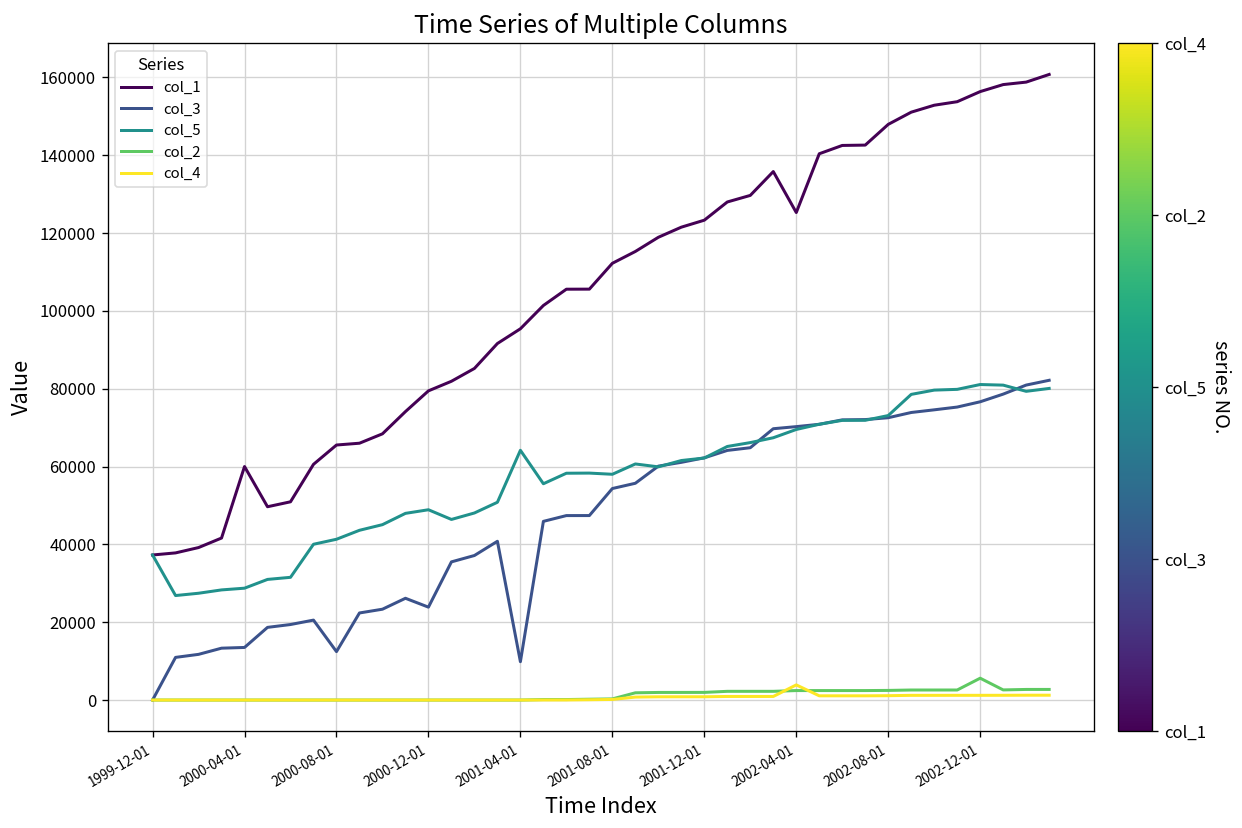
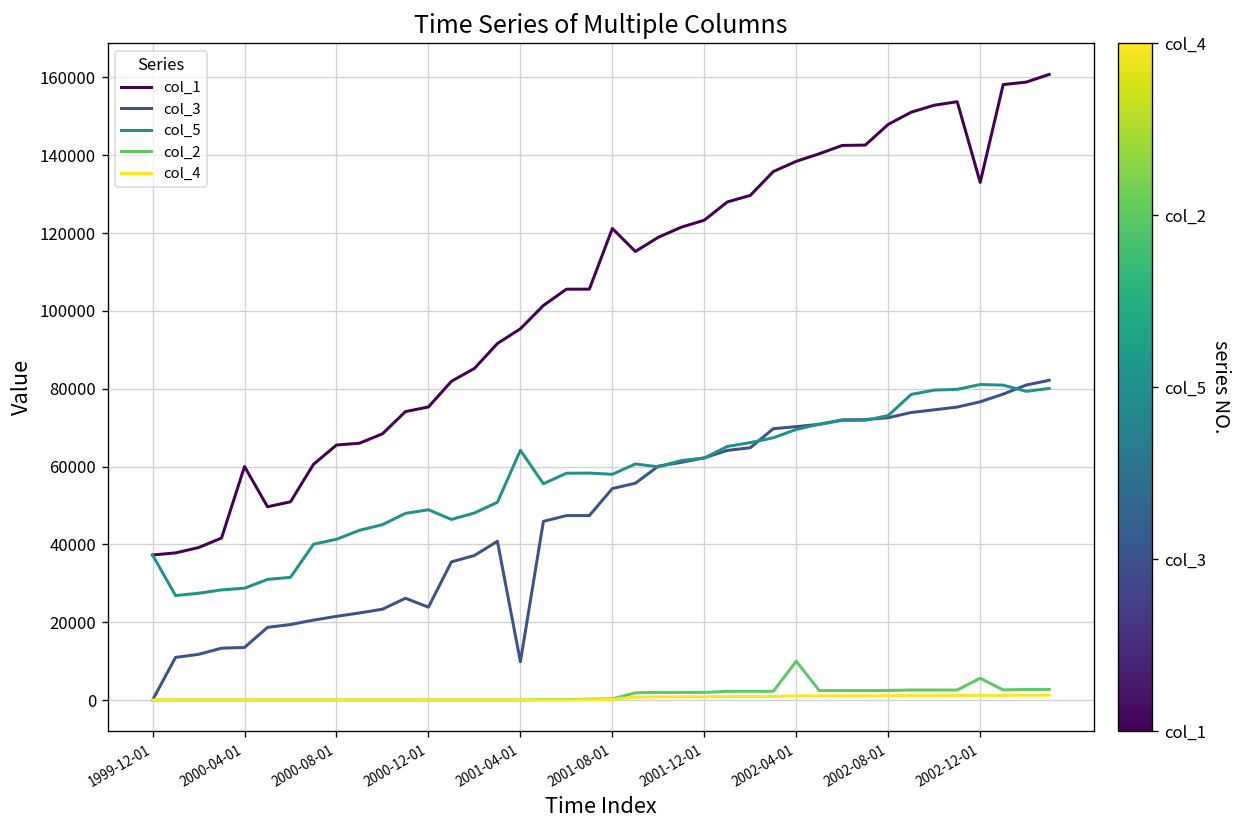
col_3, 2000-08-01: 12000 -> 22000
col_1, 2000-12-01: 79000 -> 75000
col_1, 2001-08-01: 112000 -> 121000
col_1, 2002-04-01: 125000 -> 138000
col_2, 2002-04-01: 2000 -> 10000
col_4, 2002-04-01: 4000 -> 1000
col_1, 2002-12-01: 156000 -> 133000
